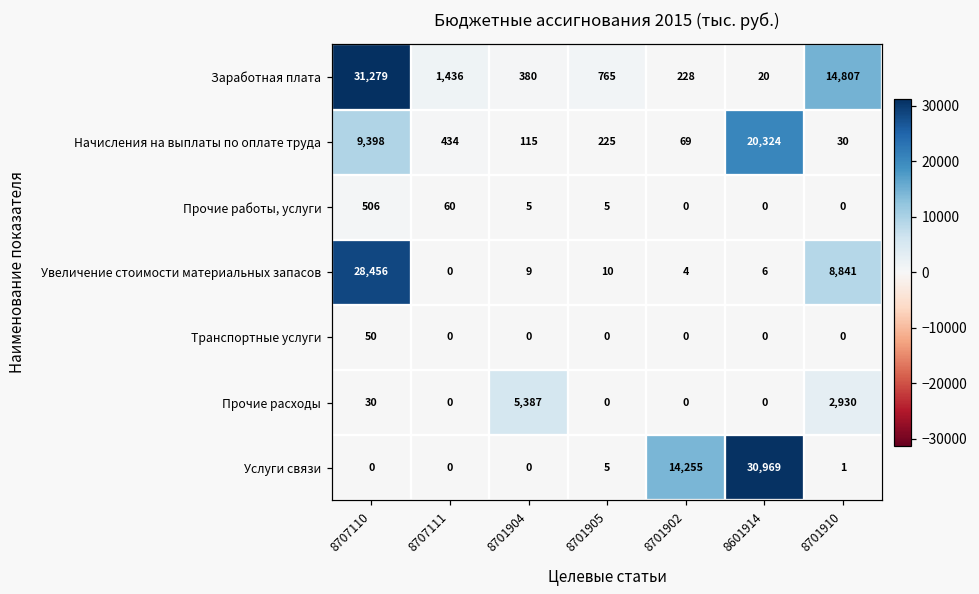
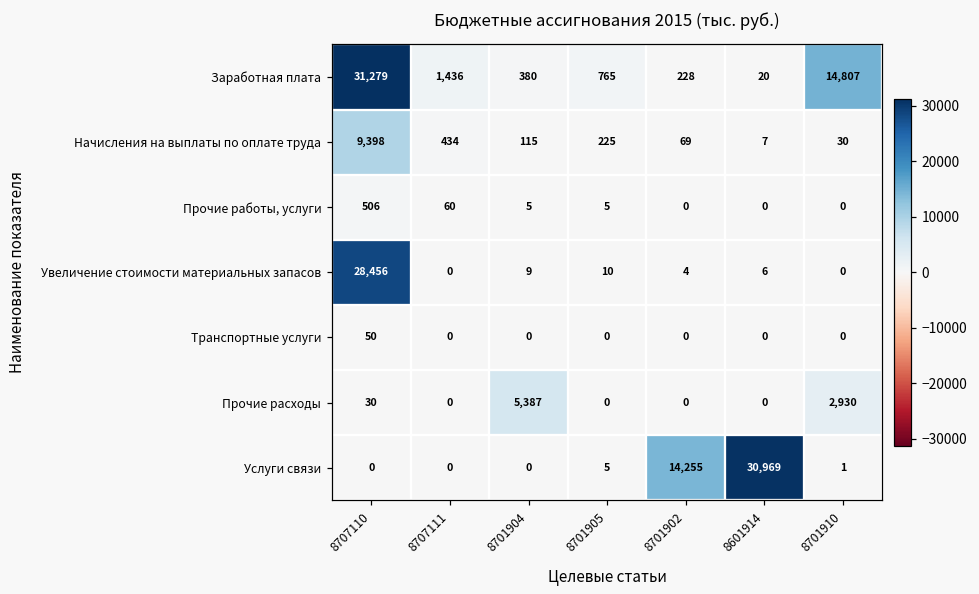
Начисления на выплаты по оплате труда, 8601914: 20,324 -> 7
Увеличение стоимости материальных запасов, 8701910: 8,841 -> 0
